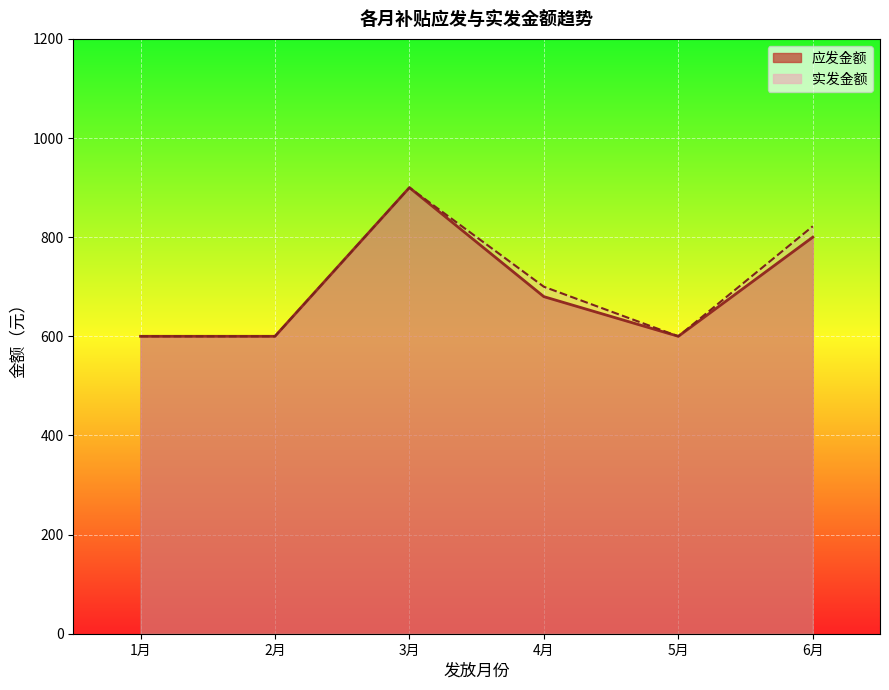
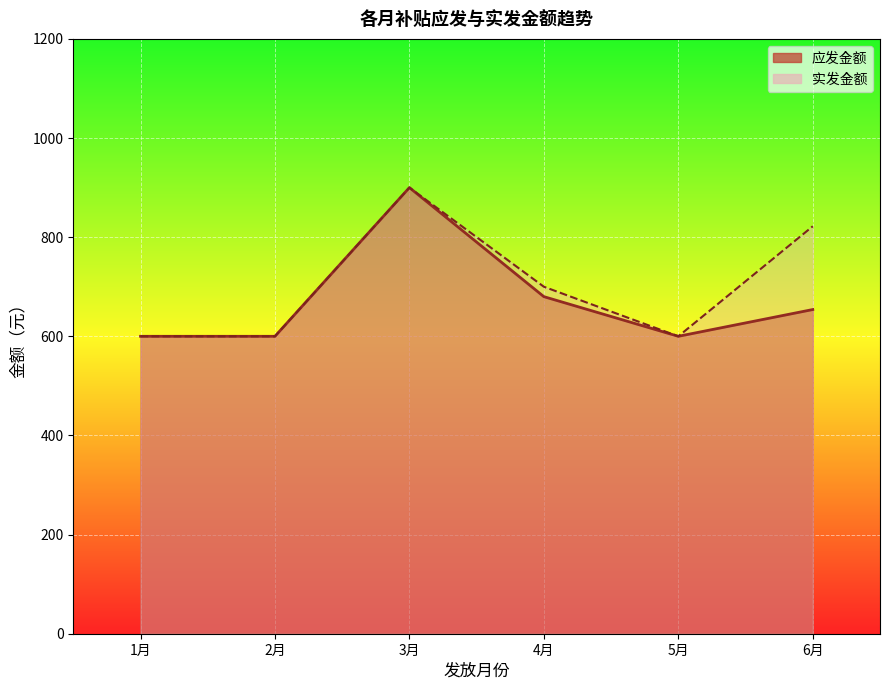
应发金额, 6月: 800 -> 650
